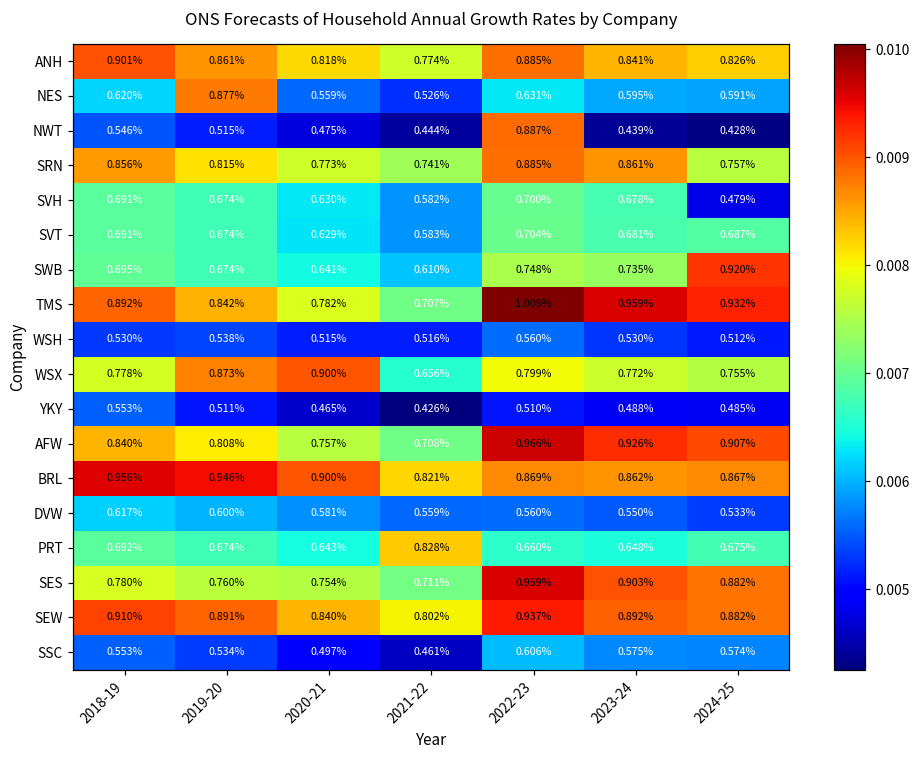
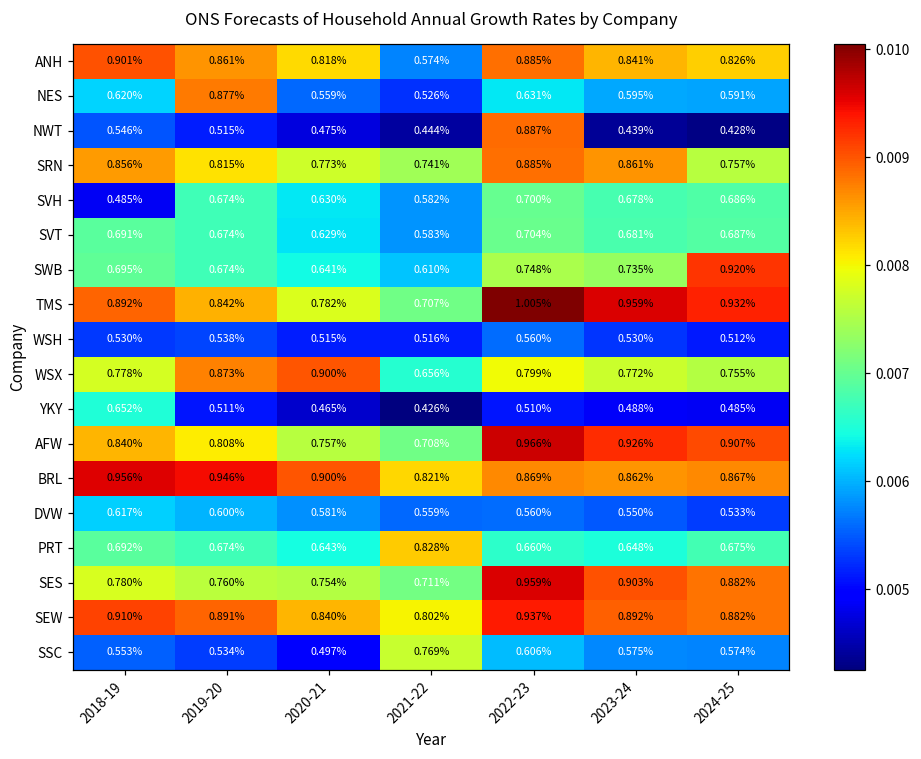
ANH, 2021-22: 0.774% -> 0.574%
SVH, 2018-19: 0.691% -> 0.485%
SVH, 2024-25: 0.479% -> 0.686%
YKY, 2018-19: 0.553% -> 0.652%
SSC, 2021-22: 0.461% -> 0.769%
